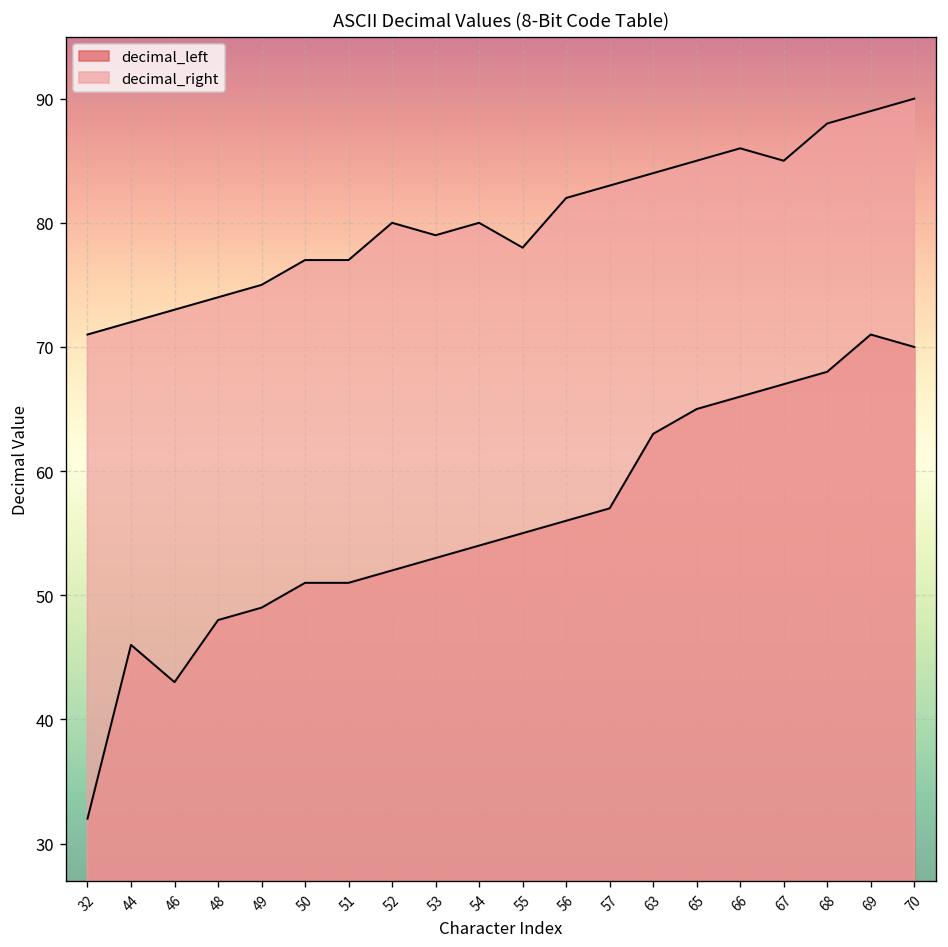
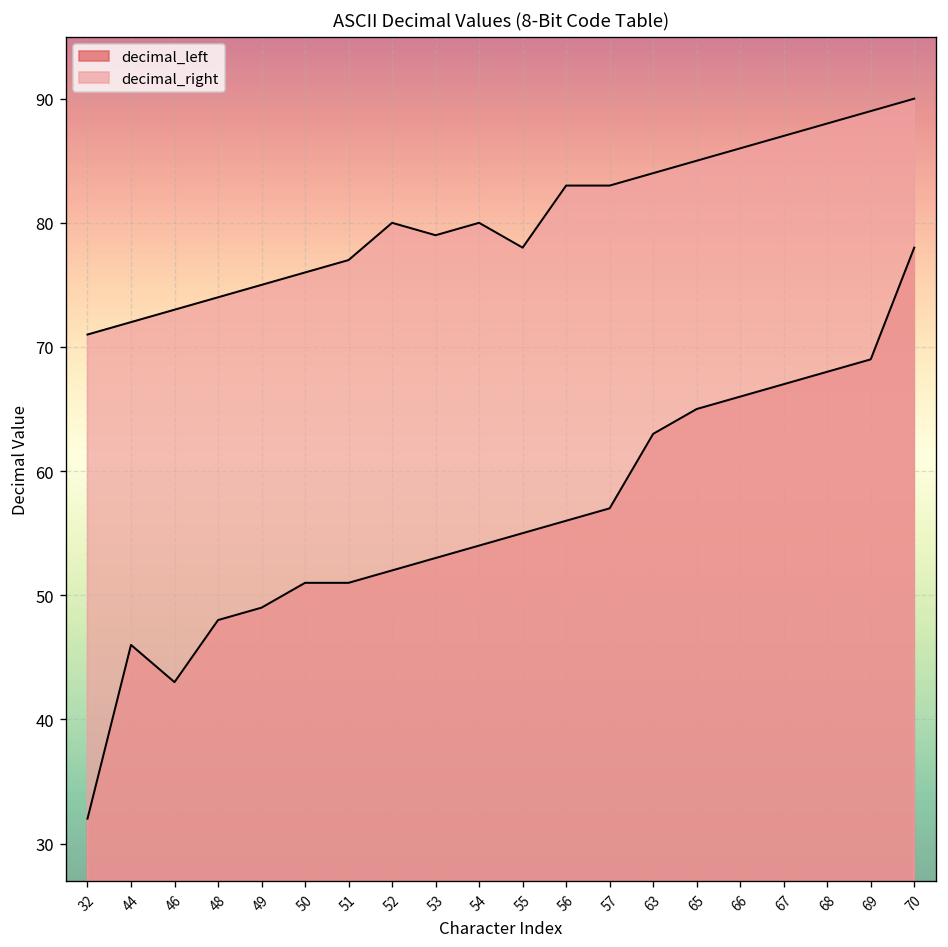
decimal_right, 50: 77 -> 76
decimal_right, 56: 82 -> 83
decimal_right, 67: 85 -> 87
decimal_left, 69: 71 -> 69
decimal_left, 70: 70 -> 78
